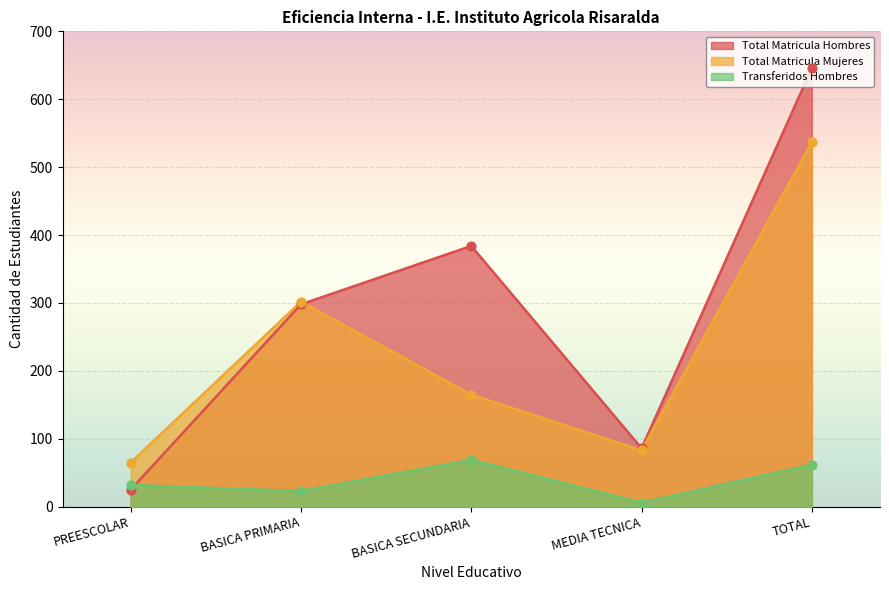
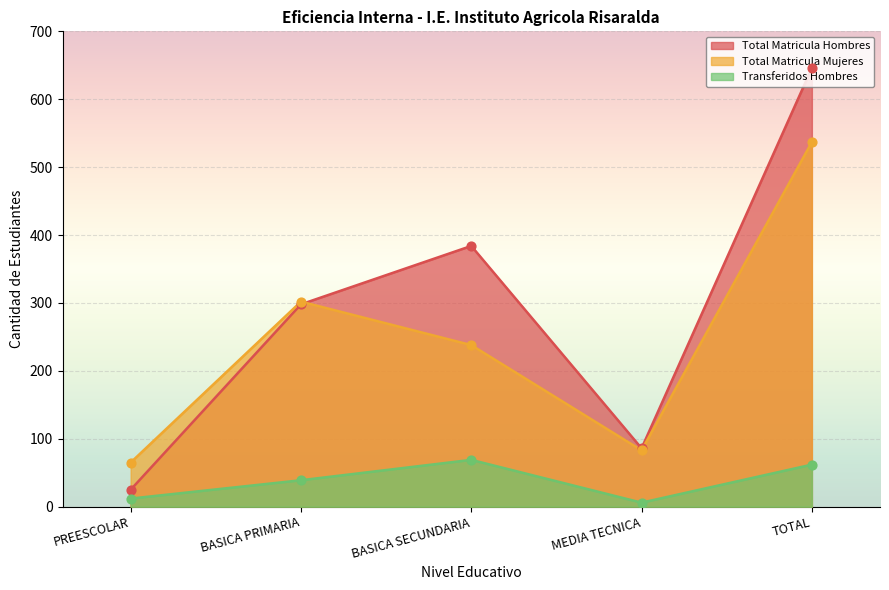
Transferidos Hombres, PREESCOLAR: 30 -> 10
Transferidos Hombres, BASICA PRIMARIA: 20 -> 40
Total Matricula Mujeres, BASICA SECUNDARIA: 170 -> 240
